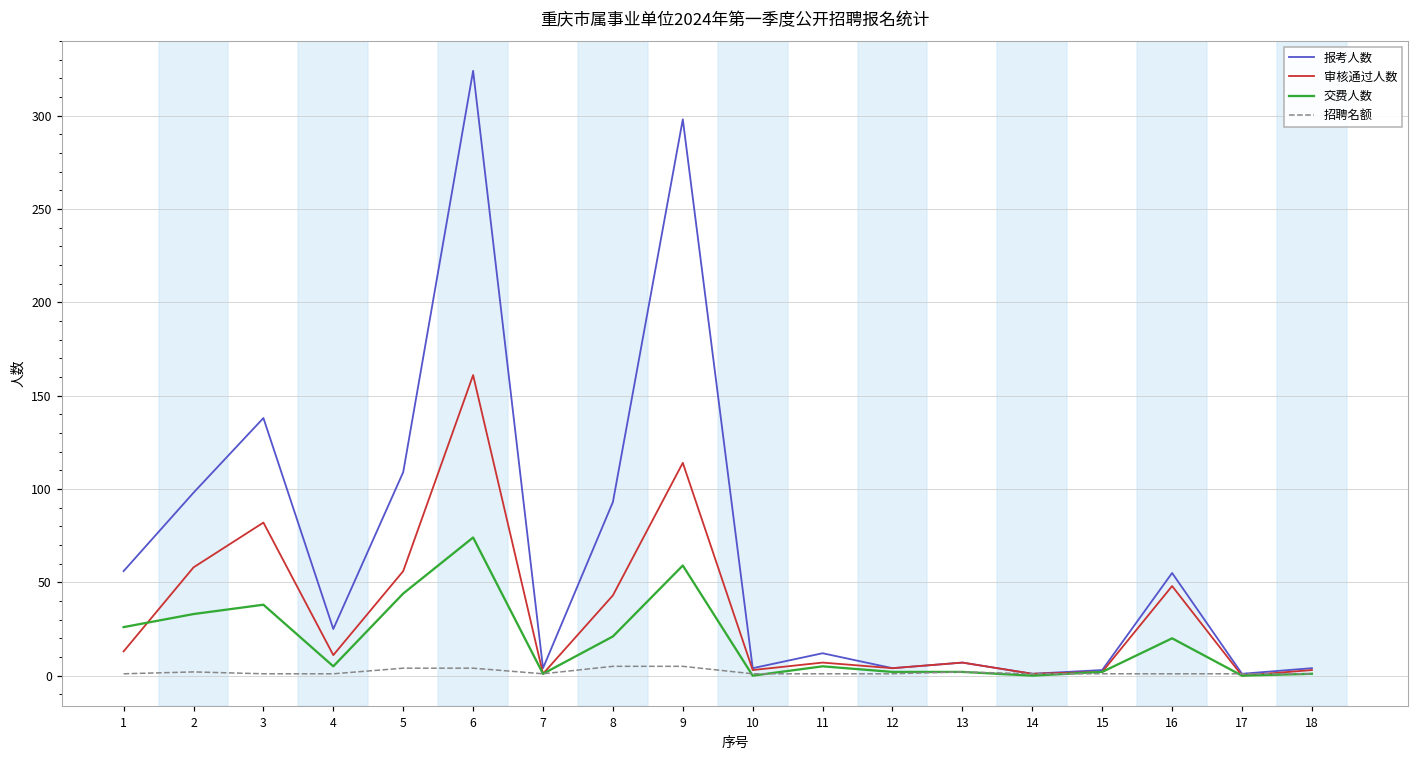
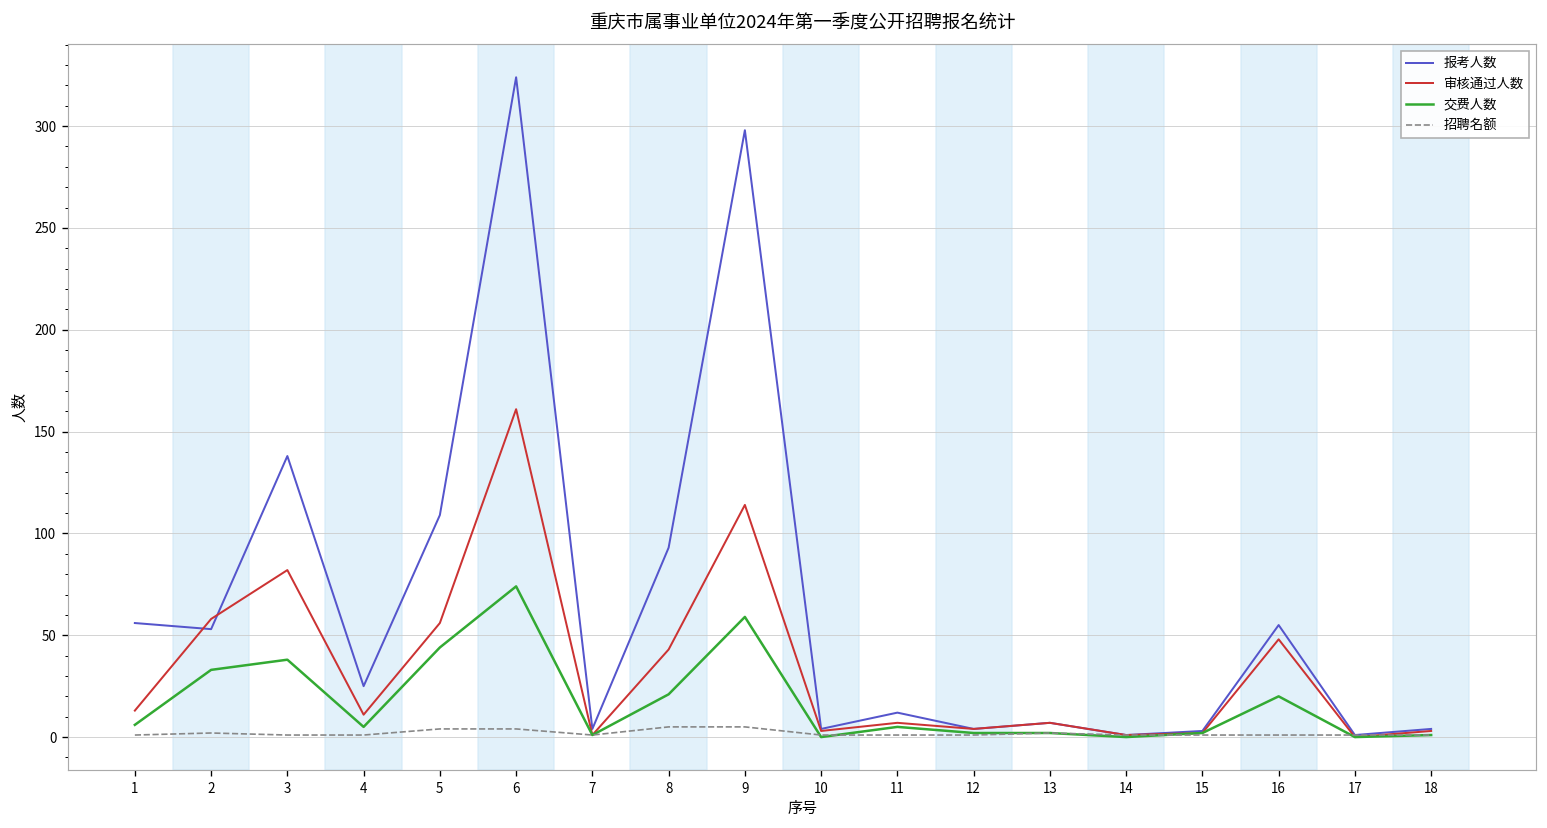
交费人数, 1: 26 -> 6
报考人数, 2: 98 -> 53
